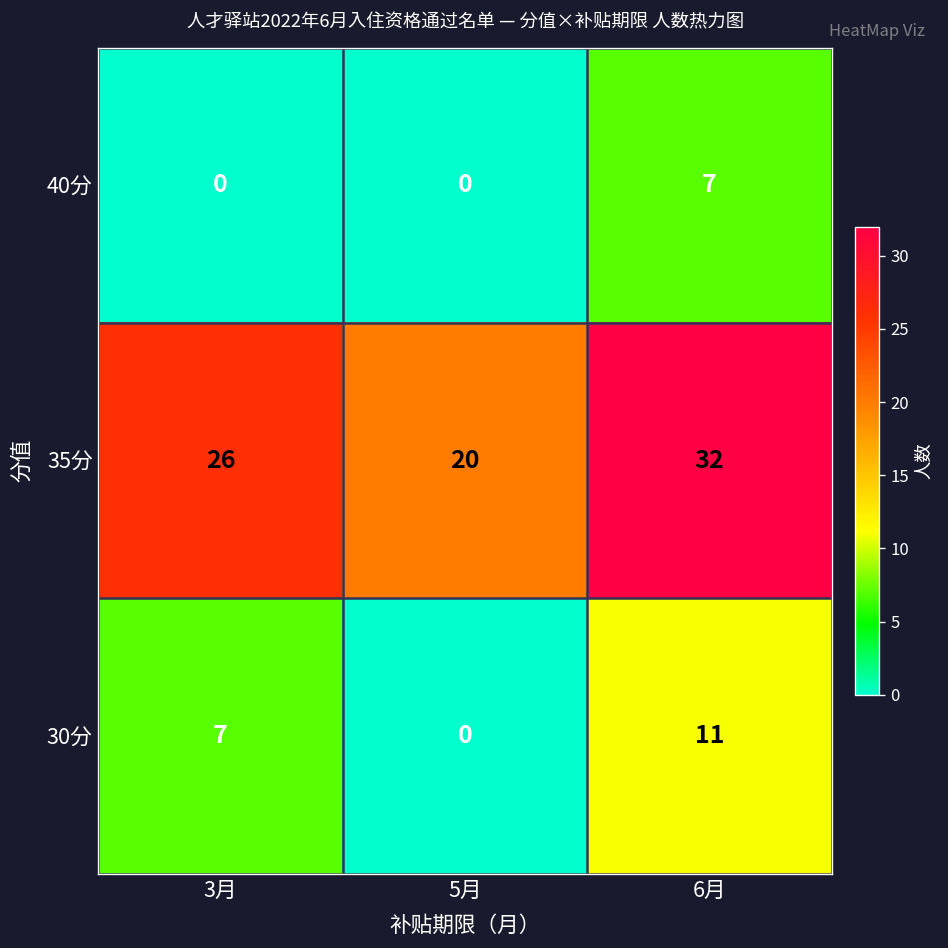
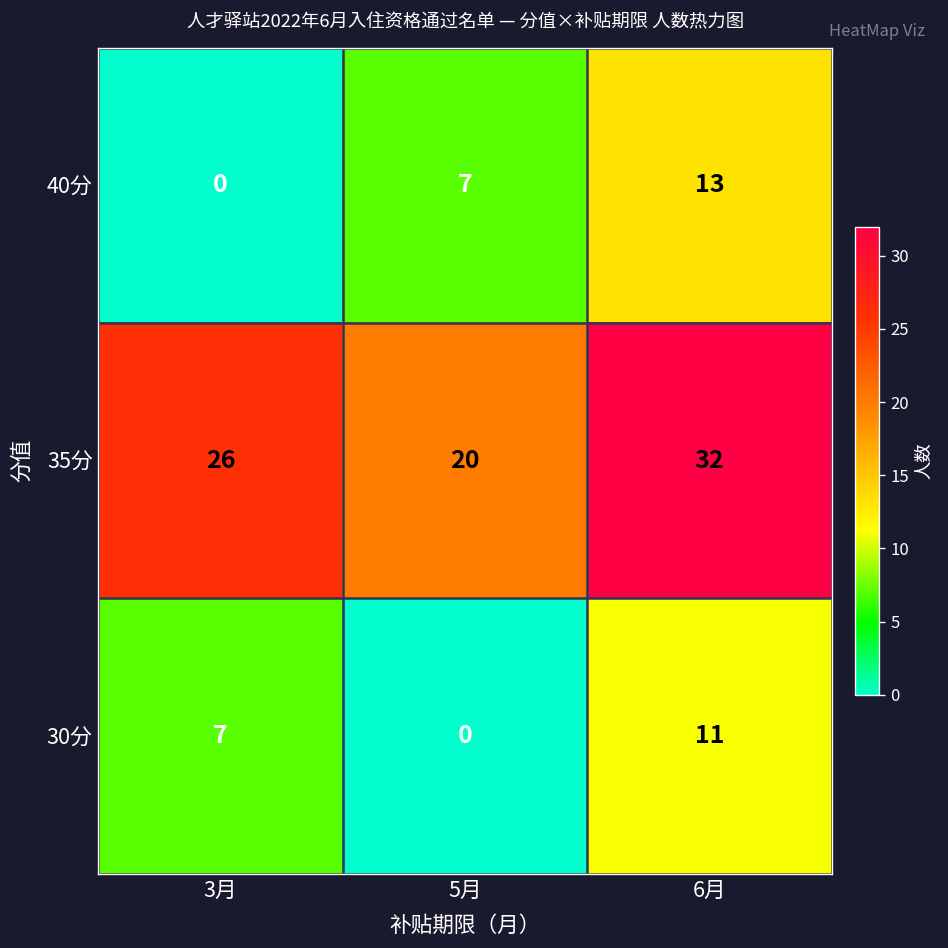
40分, 5月: 0 -> 7
40分, 6月: 7 -> 13
